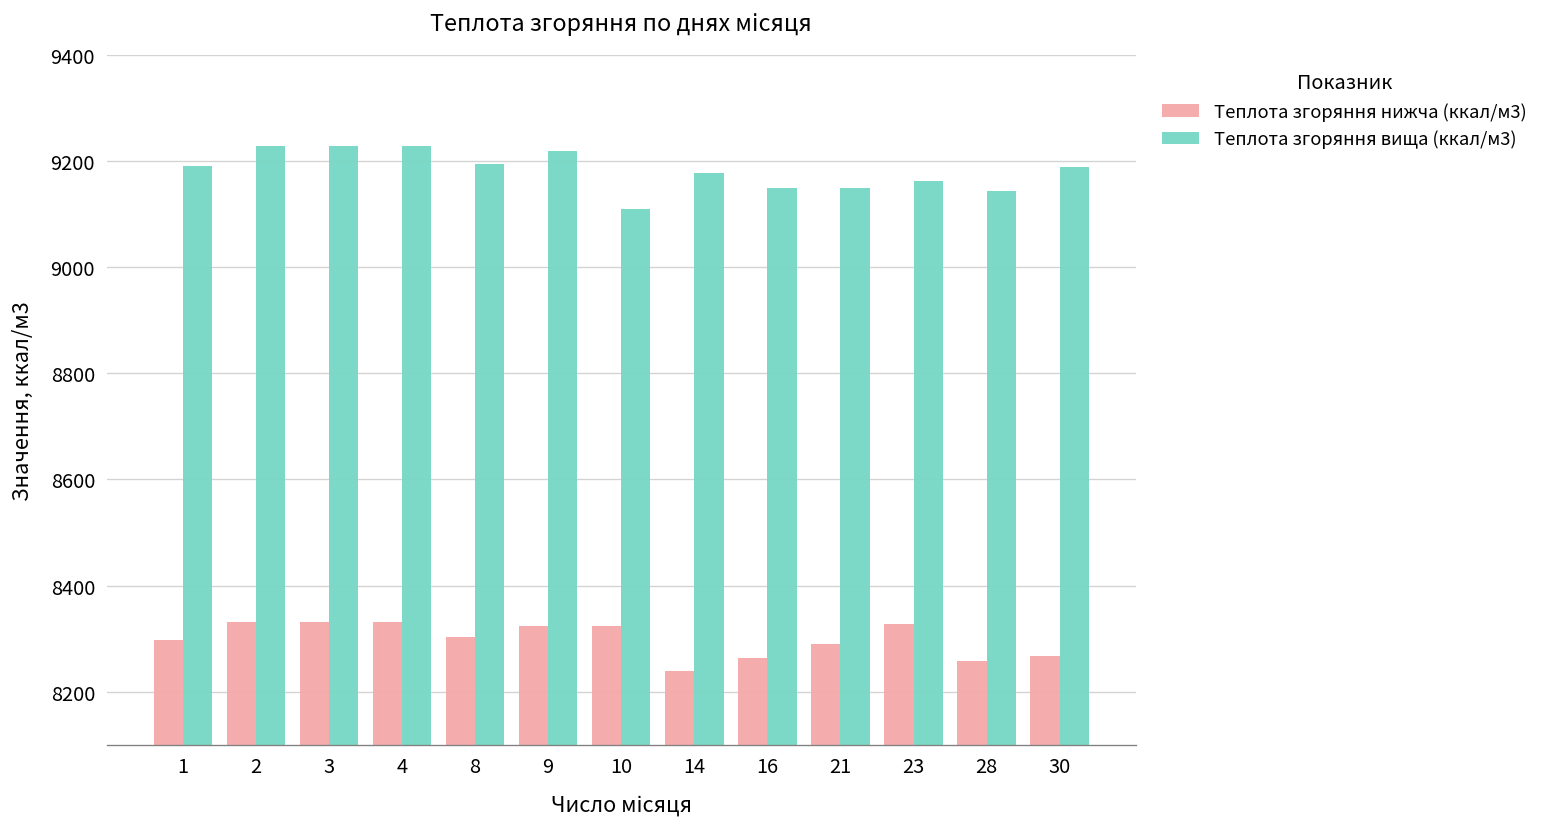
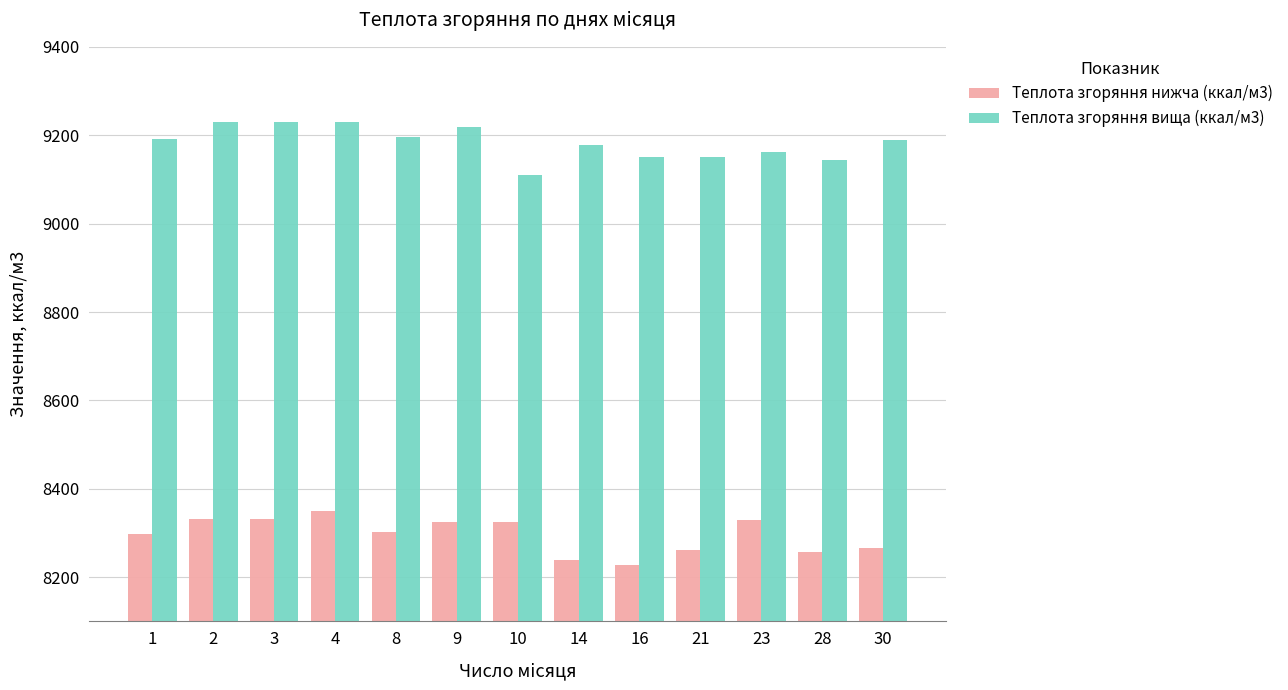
Теплота згоряння нижча (ккал/м3), 4: 8330 -> 8350
Теплота згоряння нижча (ккал/м3), 16: 8260 -> 8230
Теплота згоряння нижча (ккал/м3), 21: 8290 -> 8260
